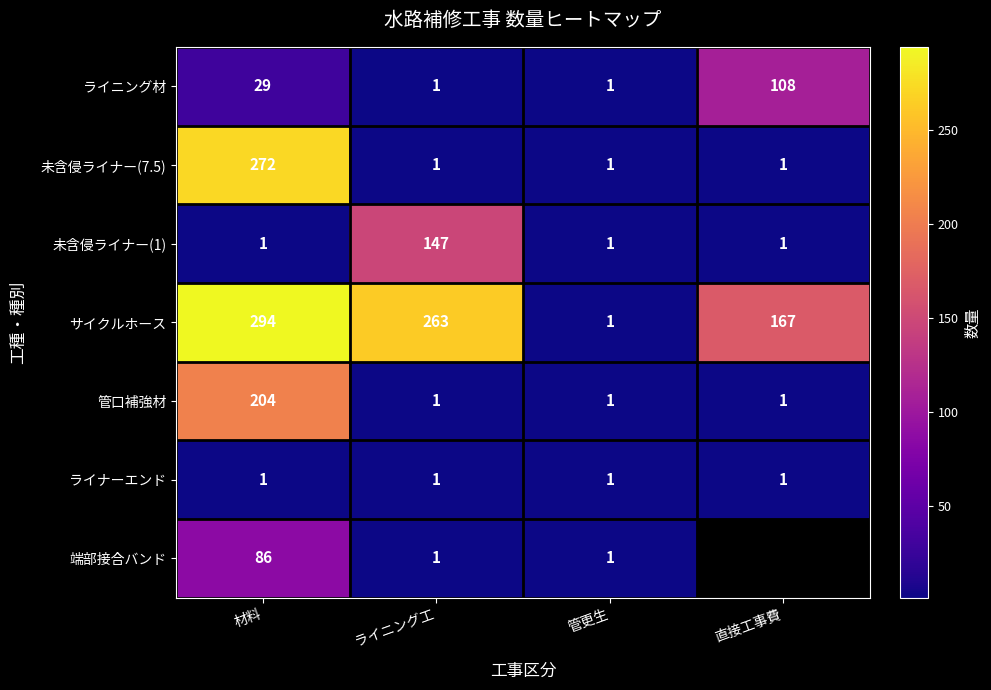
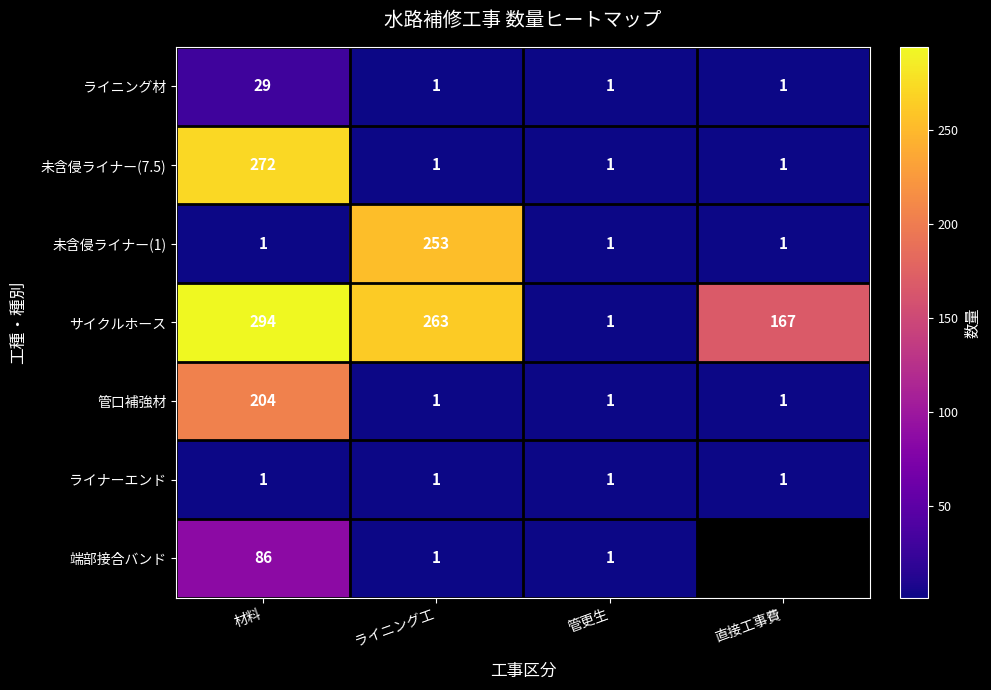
ライニング材, 直接工事費: 108 -> 1
未含侵ライナー(1), ライニング工: 147 -> 253
